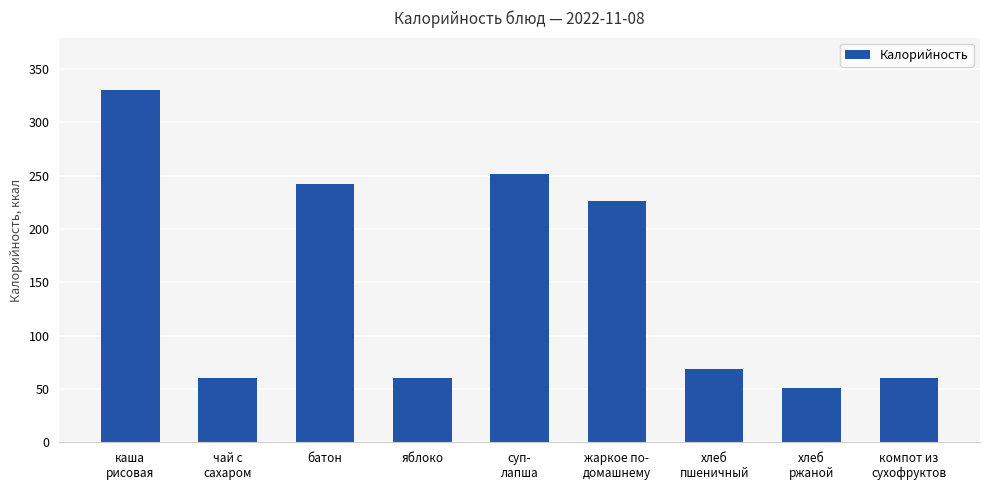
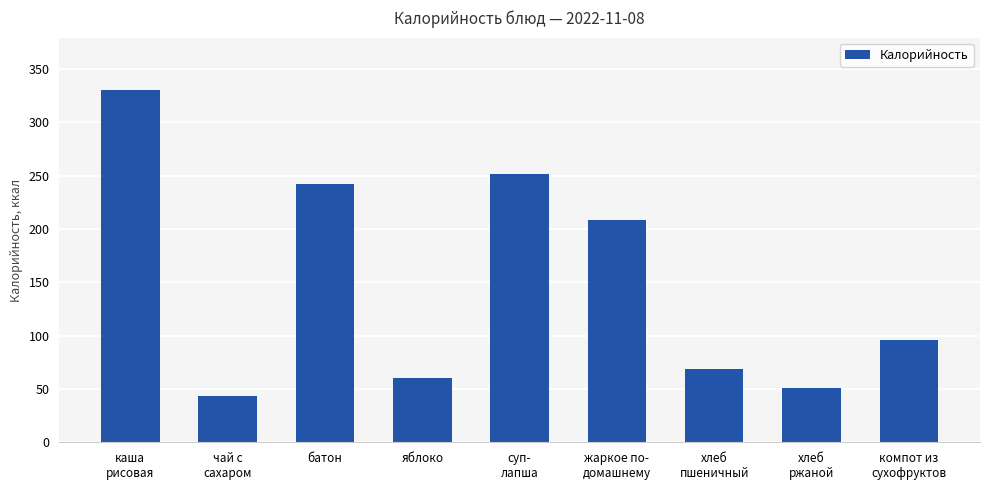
чай с сахаром: 60 -> 43
жаркое по- домашнему: 226 -> 208
компот из сухофруктов: 60 -> 96
